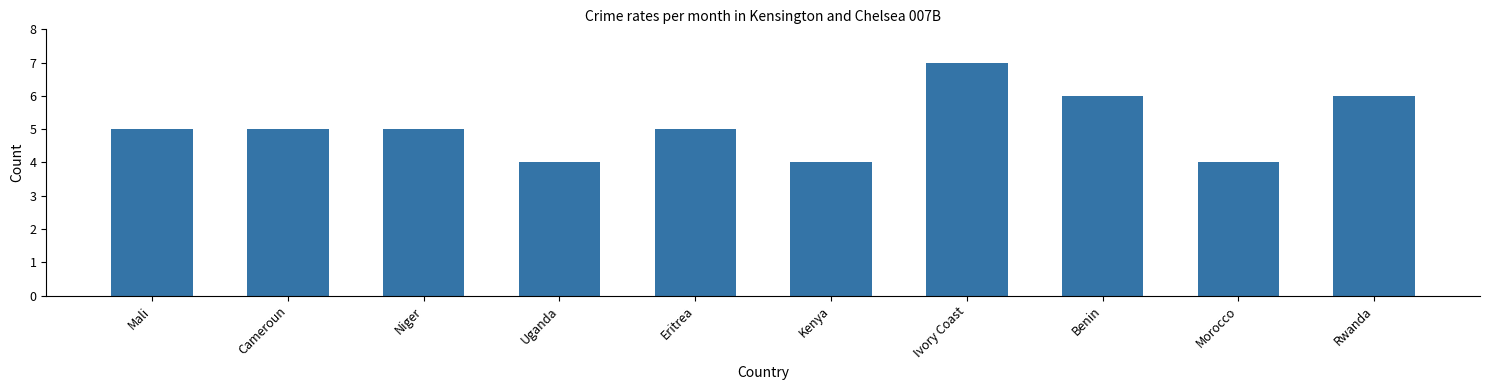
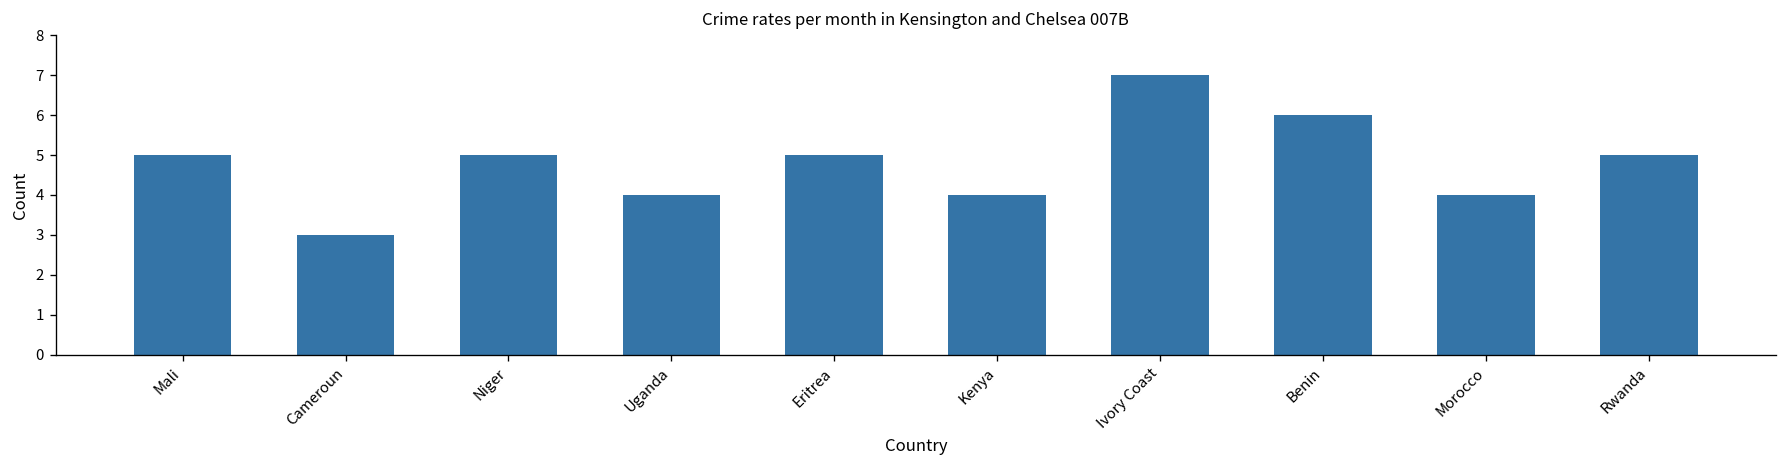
Cameroun: 5 -> 3
Rwanda: 6 -> 5
